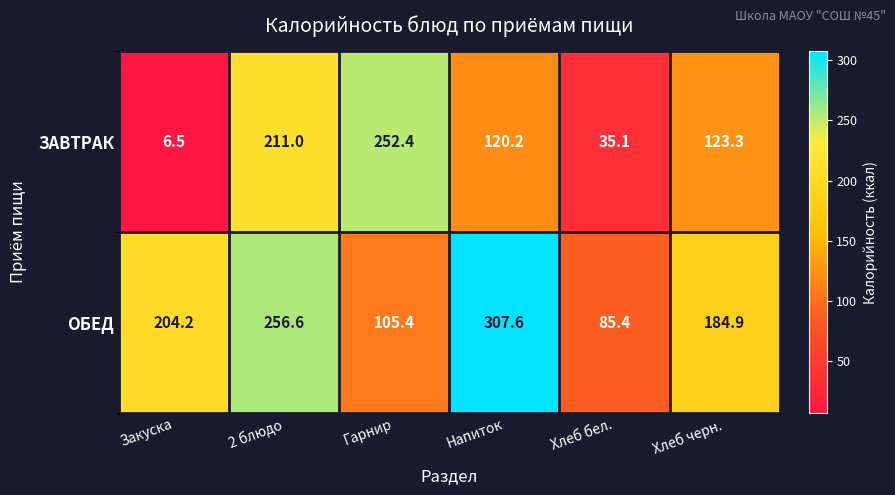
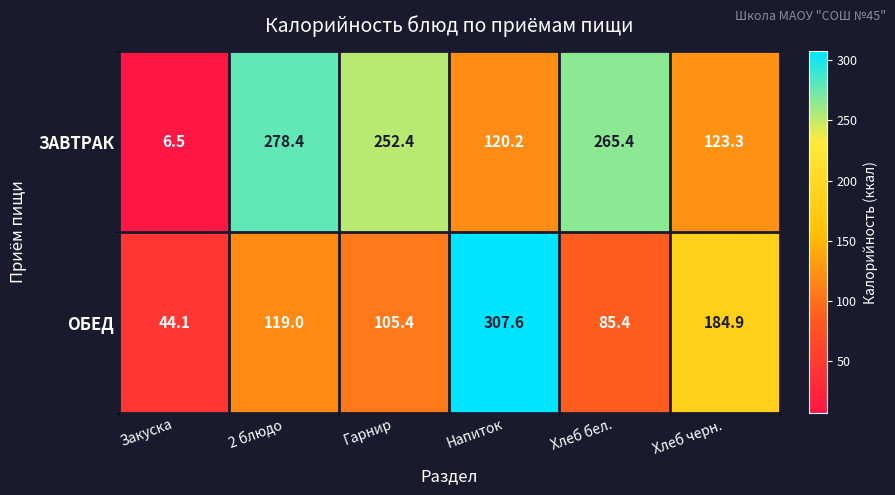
ЗАВТРАК, 2 блюдо: 211.0 -> 278.4
ЗАВТРАК, Хлеб бел.: 35.1 -> 265.4
ОБЕД, Закуска: 204.2 -> 44.1
ОБЕД, 2 блюдо: 256.6 -> 119.0
